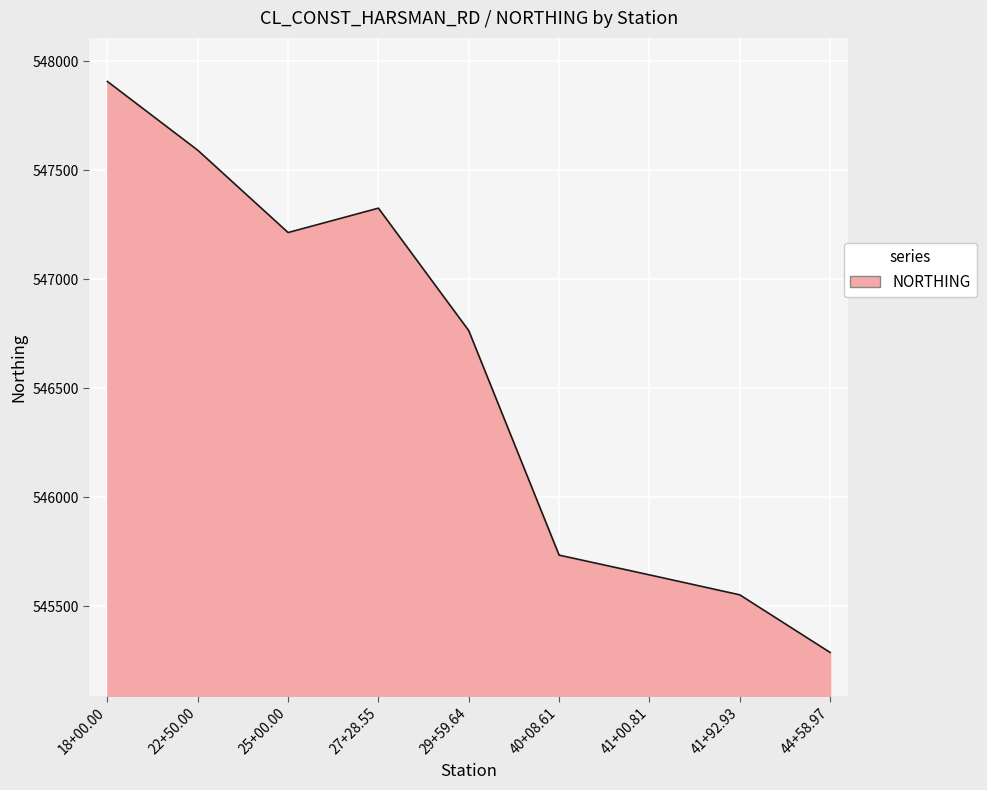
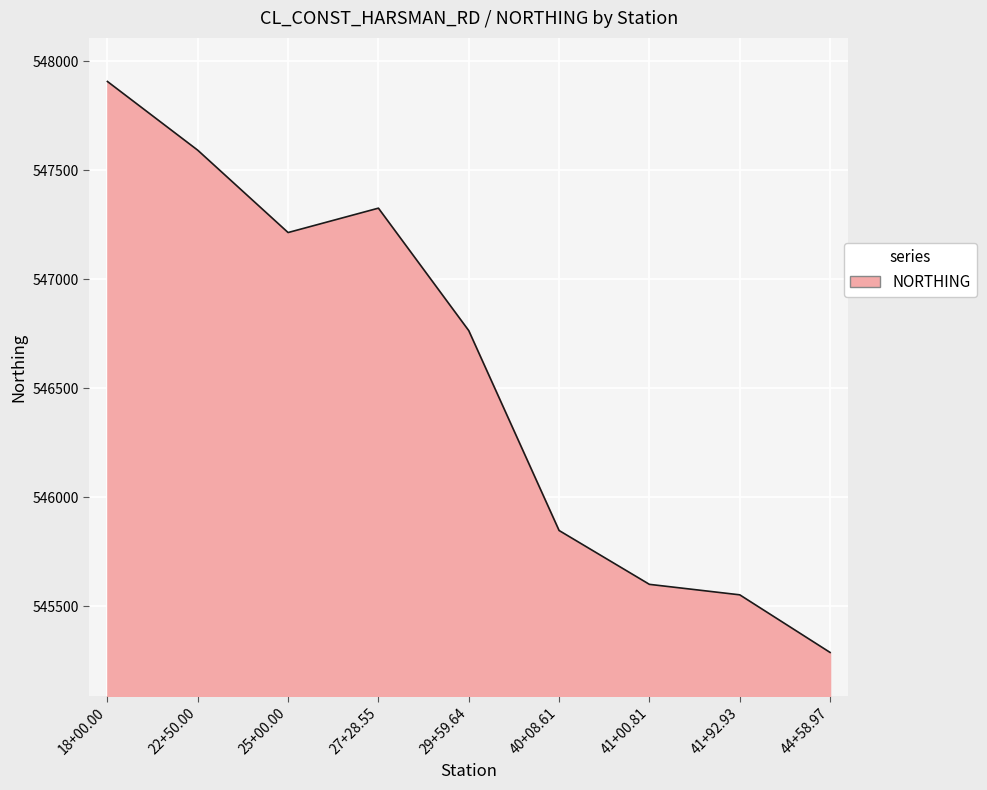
40+08.61: 545730 -> 545850
41+00.81: 545640 -> 545600
